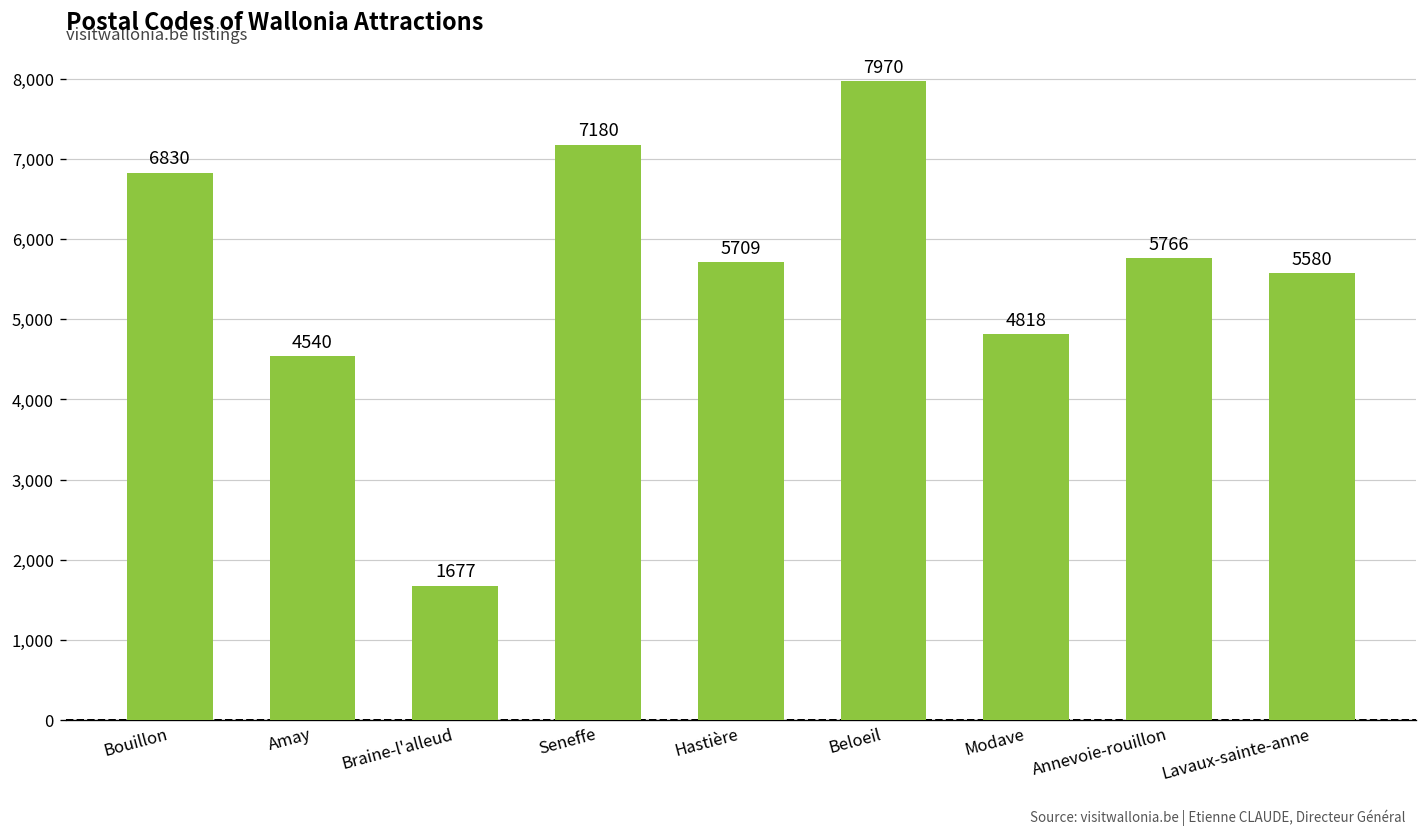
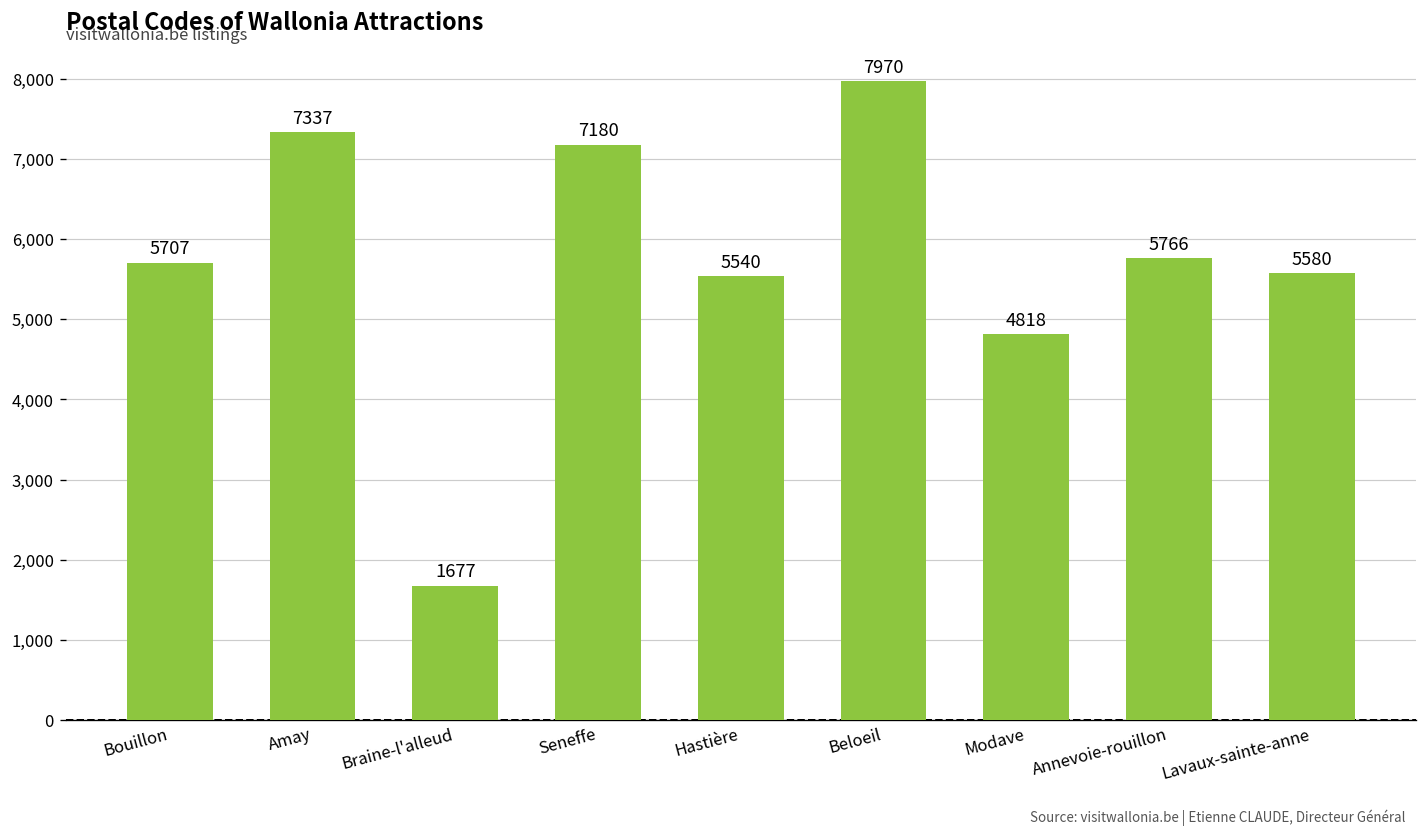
Bouillon: 6830 -> 5707
Amay: 4540 -> 7337
Hastière: 5709 -> 5540
